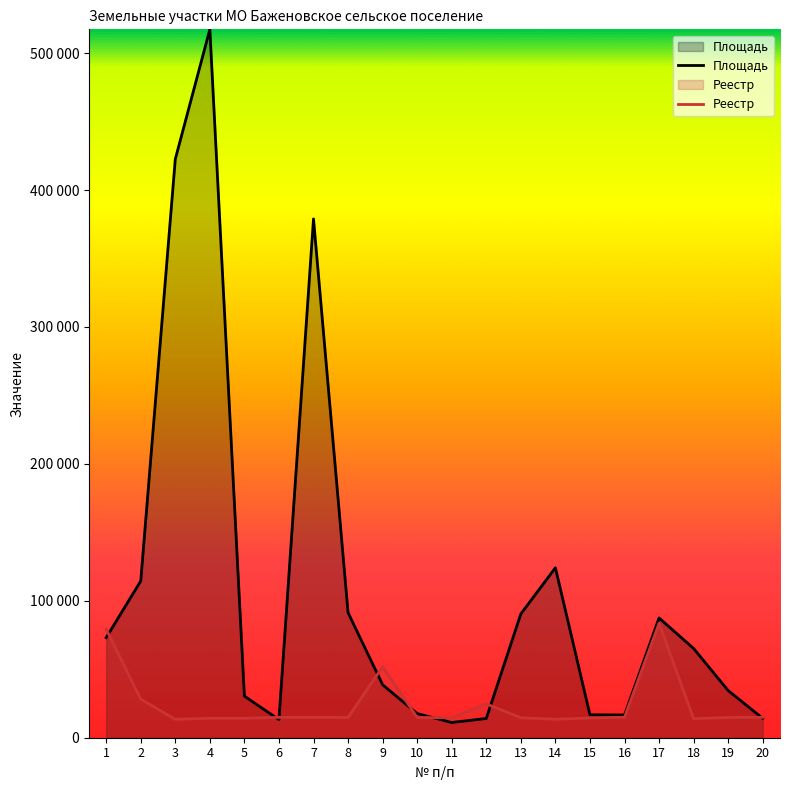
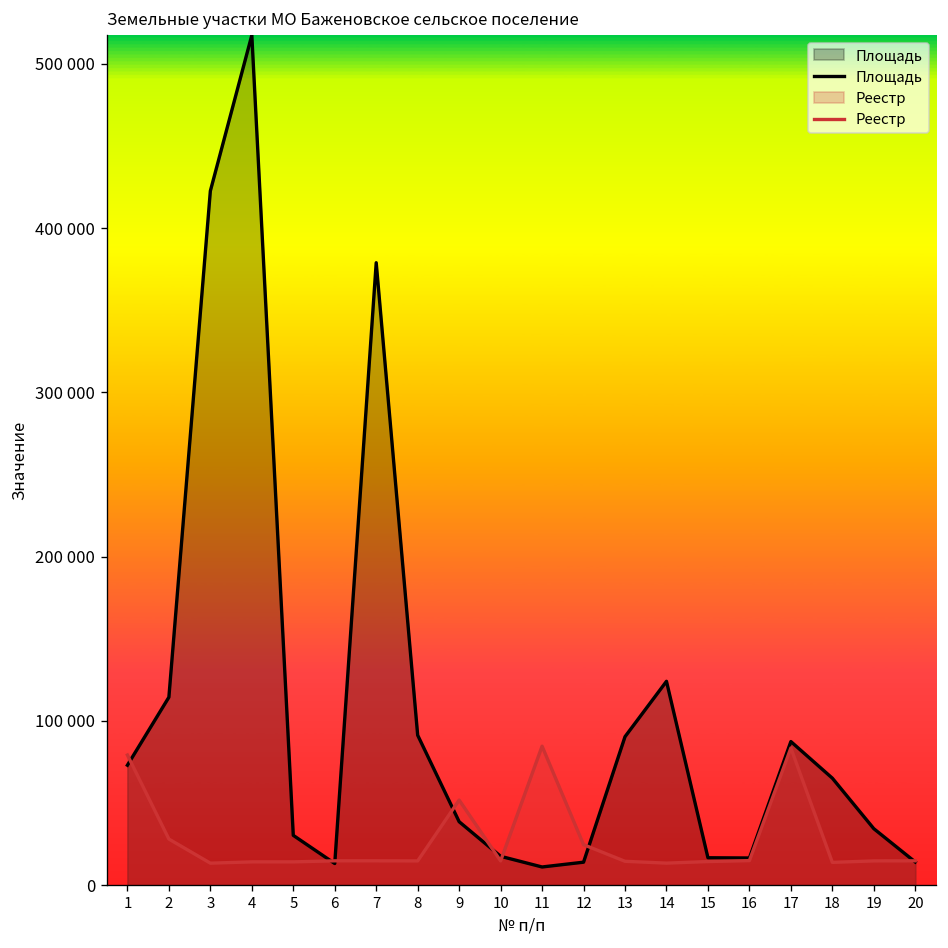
Реестр, 11: 15000 -> 85000
